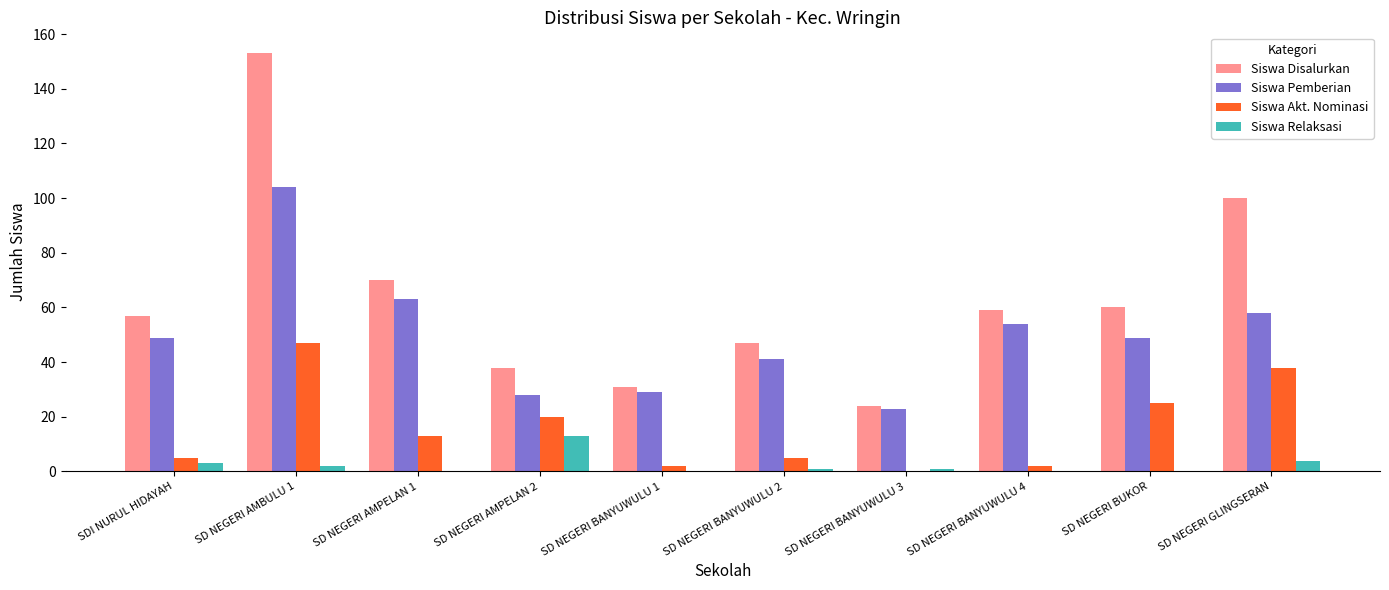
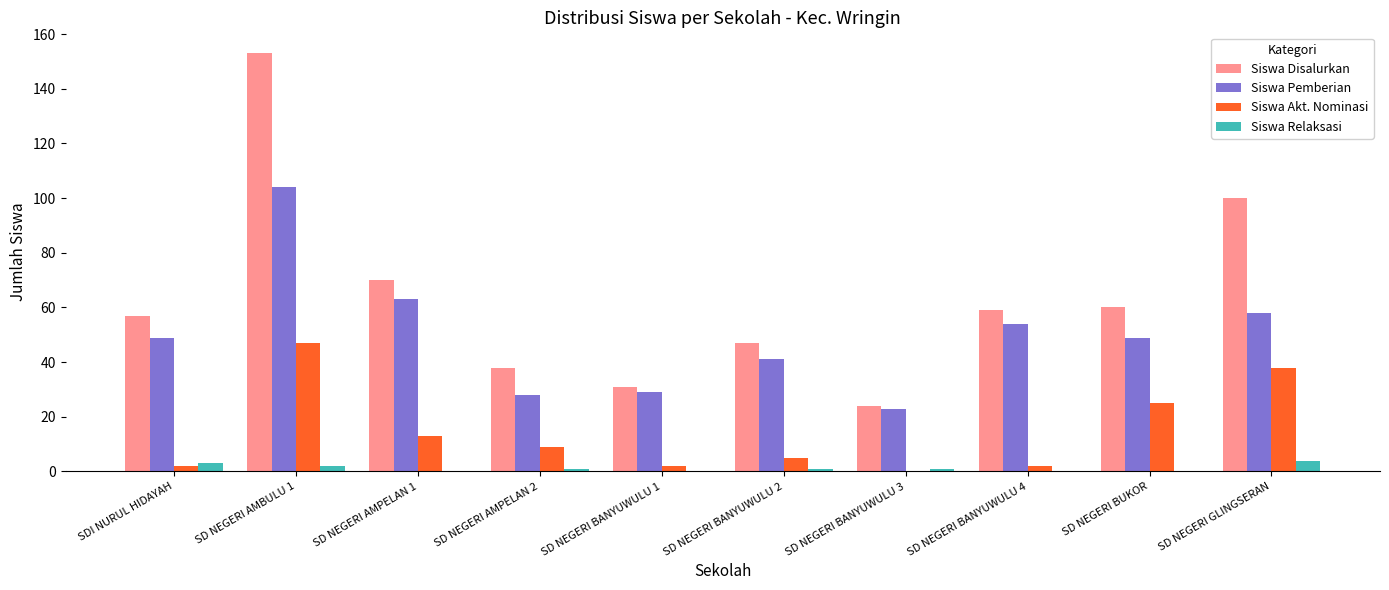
Siswa Akt. Nominasi, SDI NURUL HIDAYAH: 5 -> 2
Siswa Akt. Nominasi, SD NEGERI AMPELAN 2: 20 -> 9
Siswa Relaksasi, SD NEGERI AMPELAN 2: 13 -> 1
